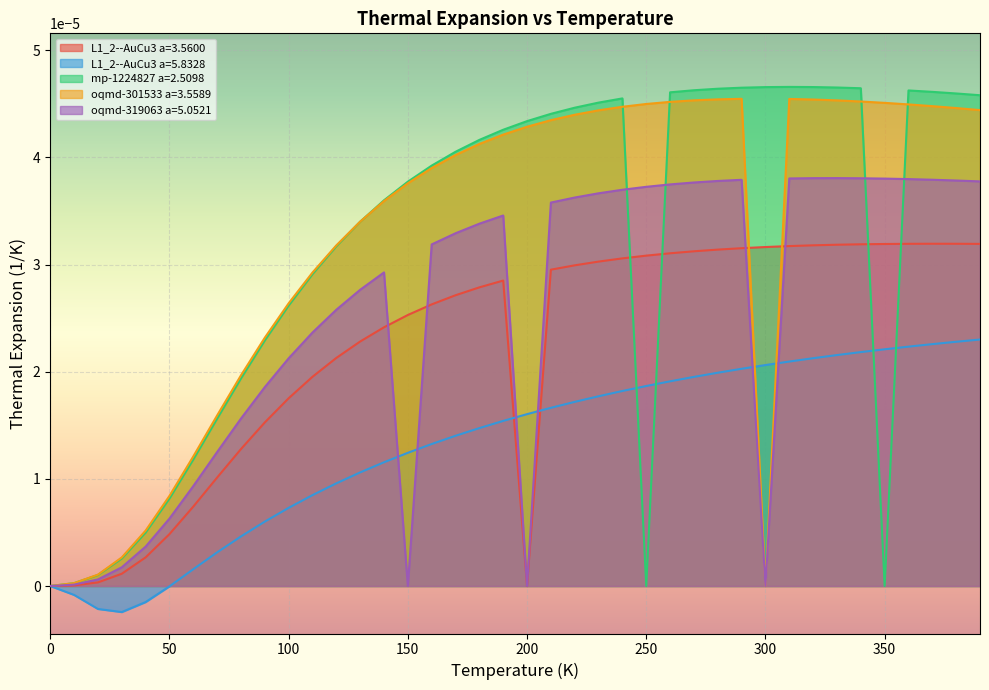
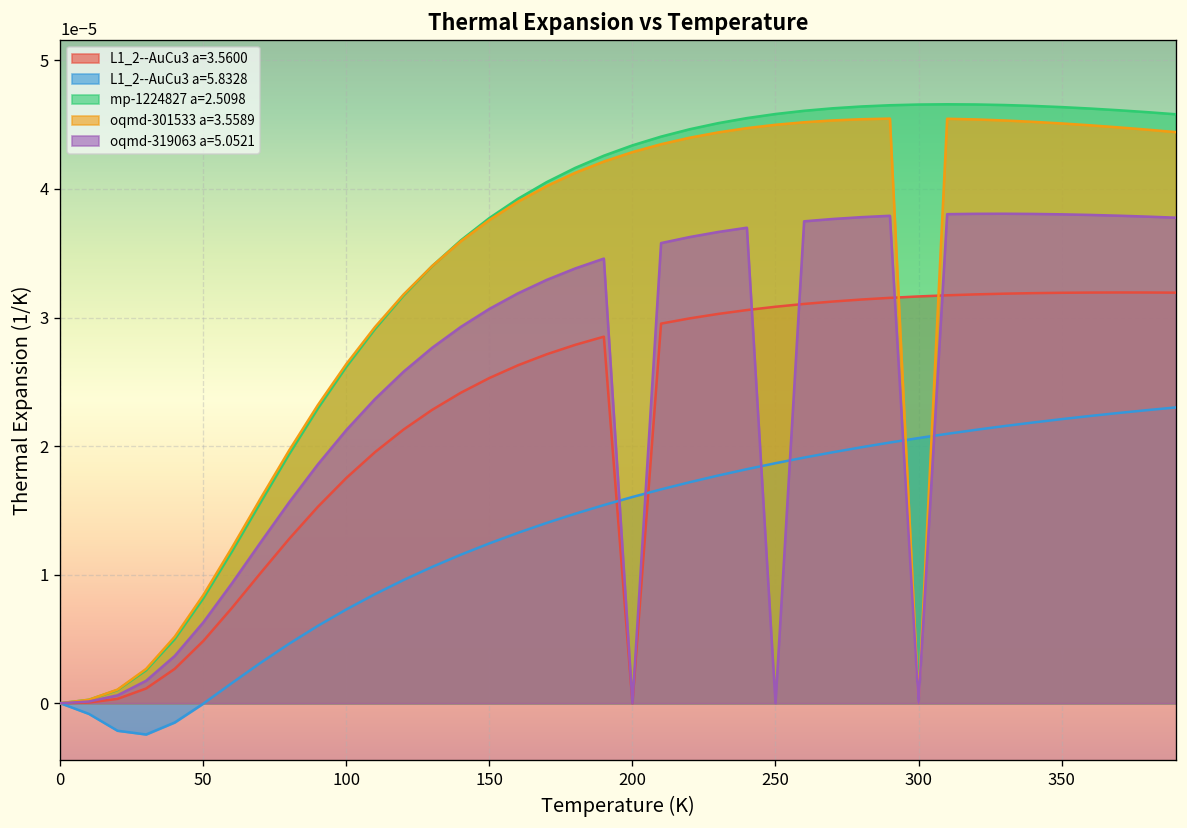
oqmd-319063 a=5.0521, 150: 0.00000 -> 0.00003
mp-1224827 a=2.5098, 250: 0.00000 -> 0.00005
oqmd-319063 a=5.0521, 250: 0.00004 -> 0.00000
mp-1224827 a=2.5098, 350: 0.00000 -> 0.00005
